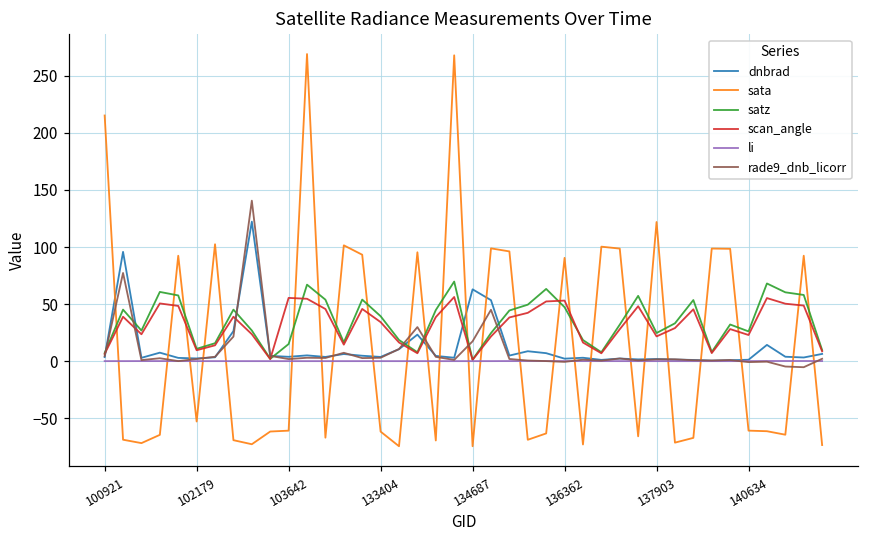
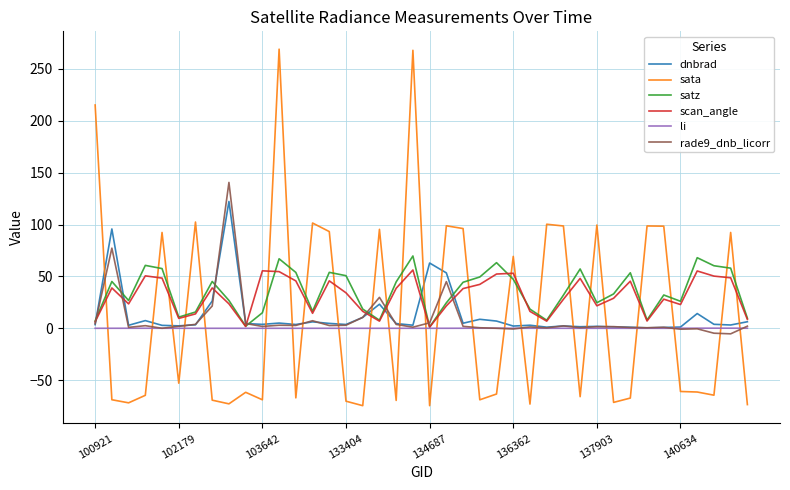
sata, 103642: -61 -> -69
sata, 133404: -62 -> -70
satz, 133404: 39 -> 51
rade9_dnb_licorr, 134687: 17 -> 5
sata, 136362: 91 -> 69
sata, 137903: 122 -> 100
